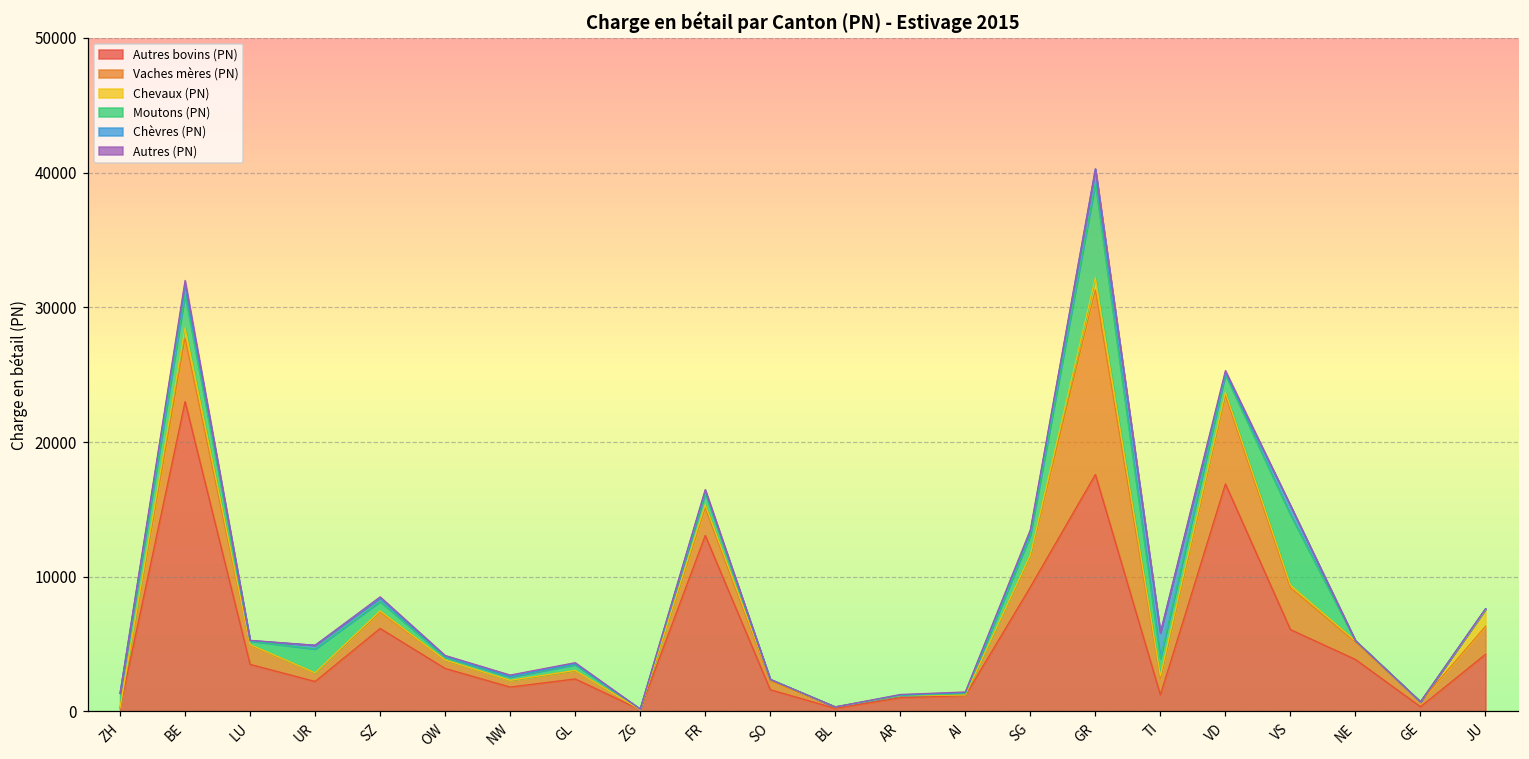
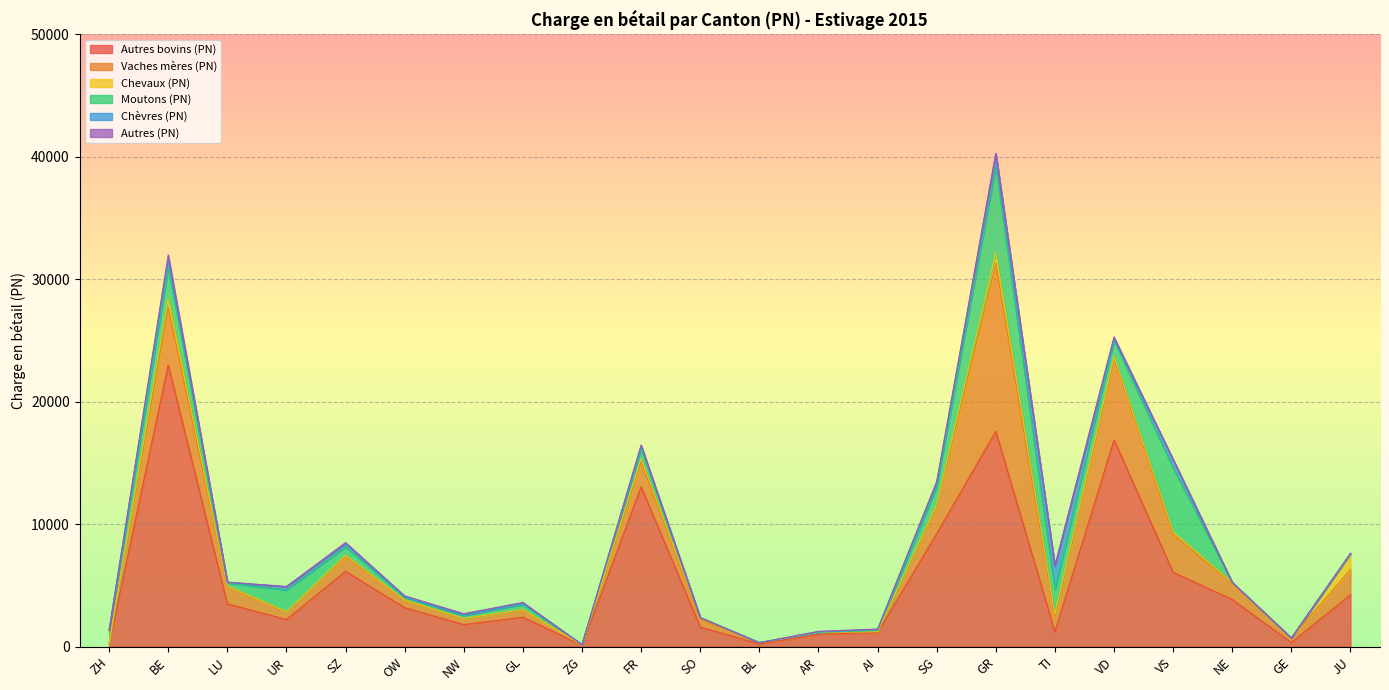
Moutons (PN), TI: 1300 -> 2000
